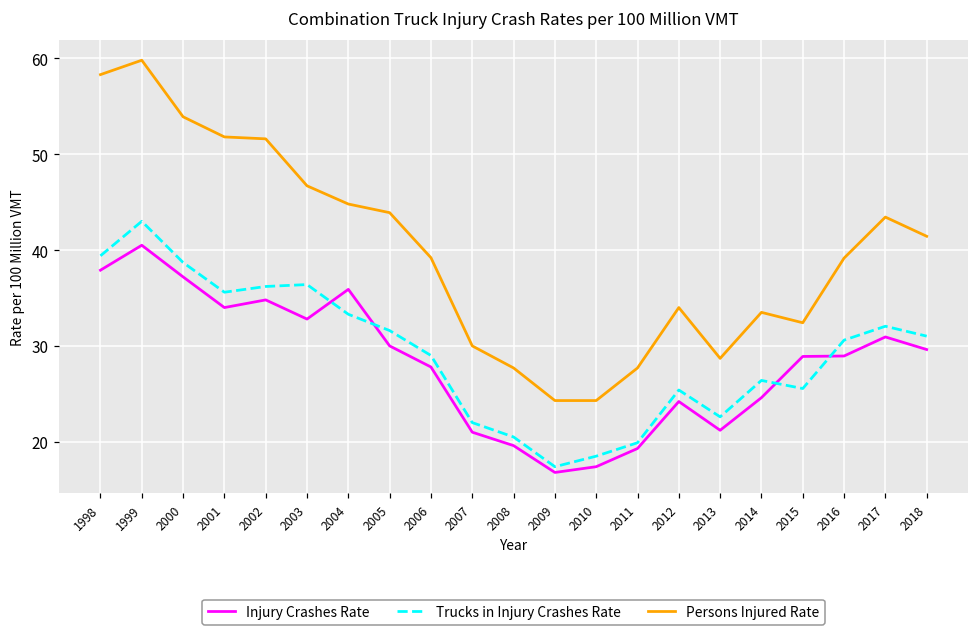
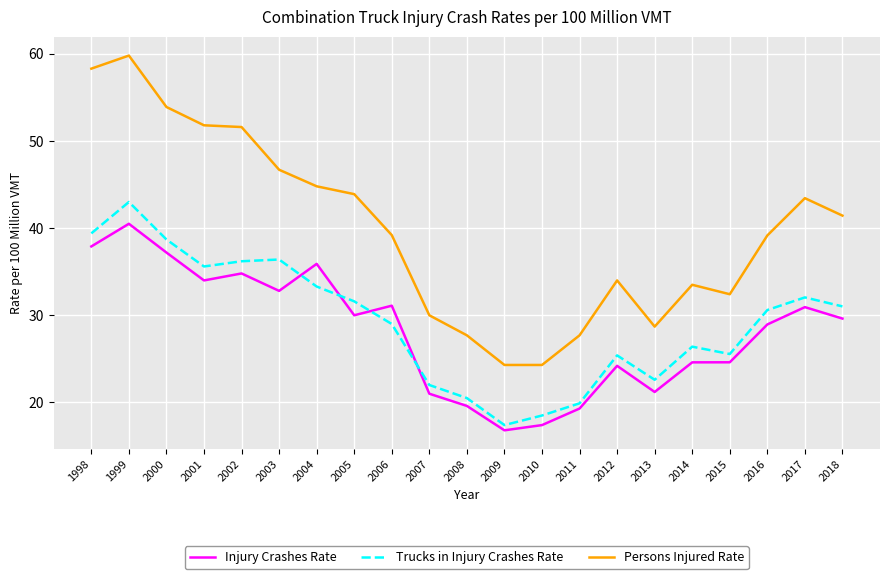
Injury Crashes Rate, 2006: 28 -> 31
Injury Crashes Rate, 2015: 29 -> 25
